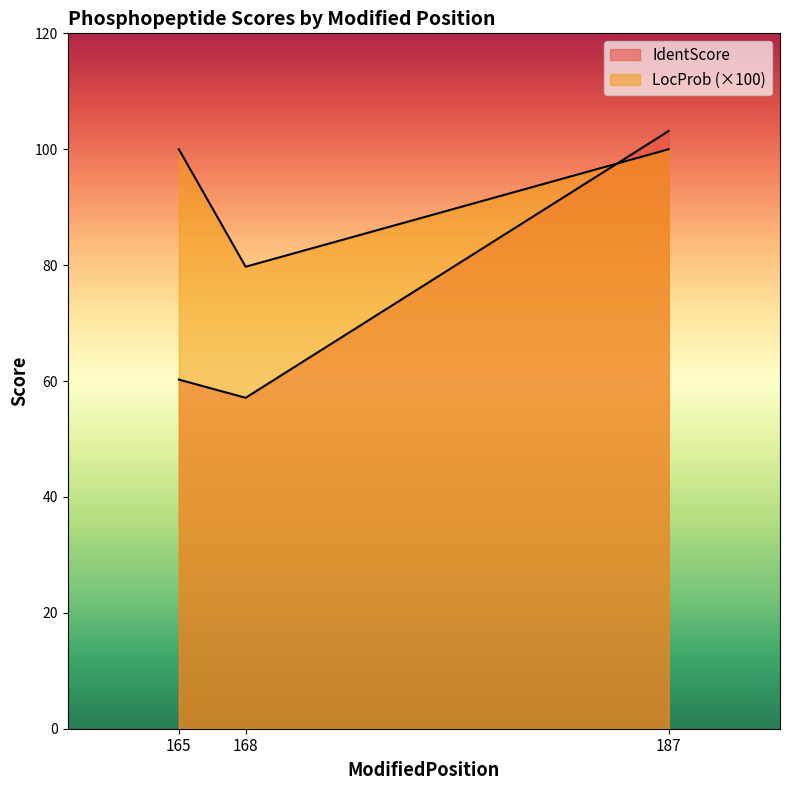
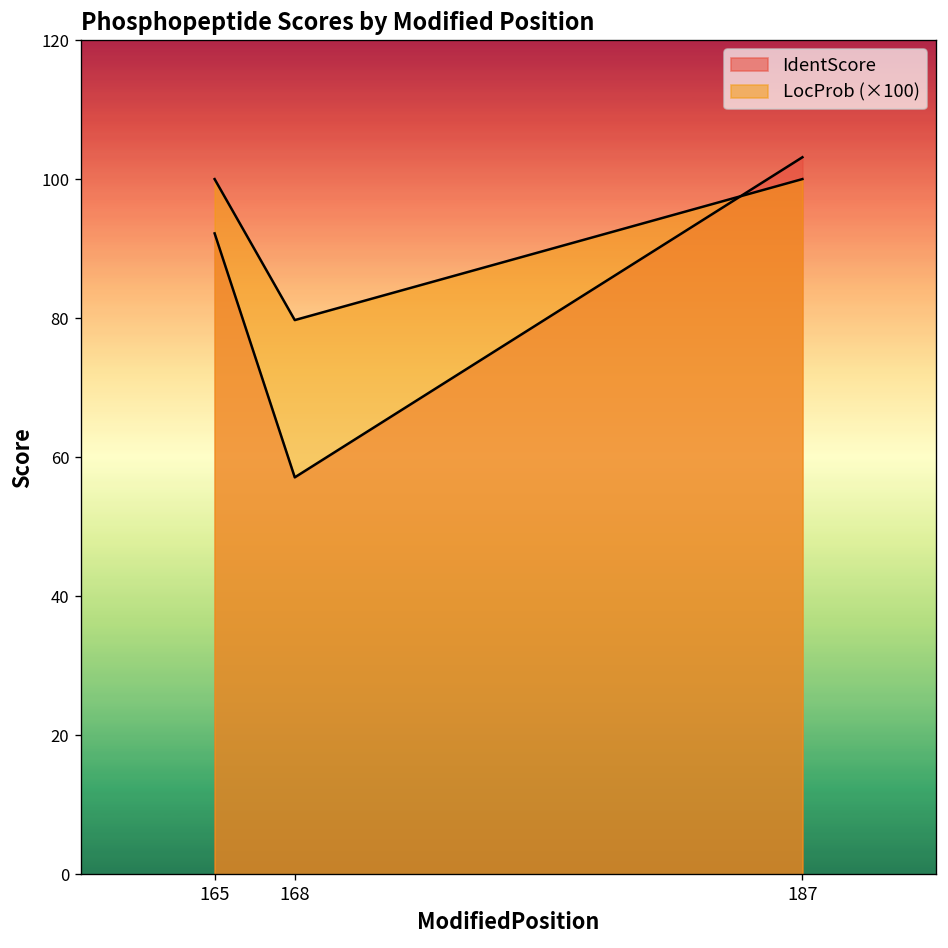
IdentScore, 165: 60 -> 92
